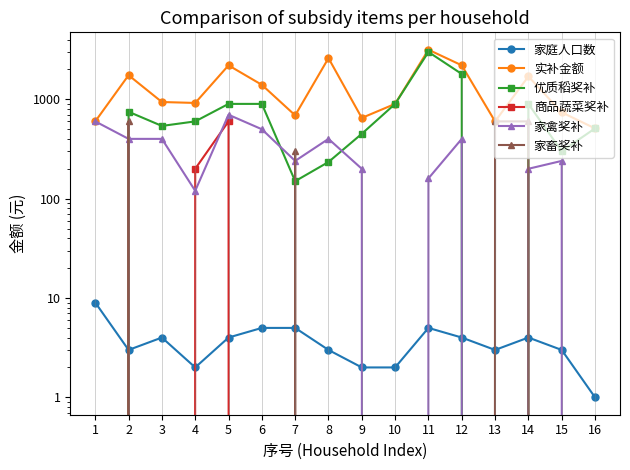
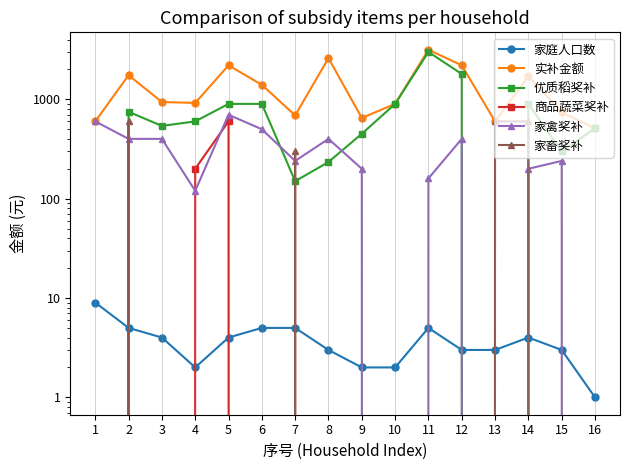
家庭人口数, 2: 3 -> 5
家庭人口数, 12: 4 -> 3
